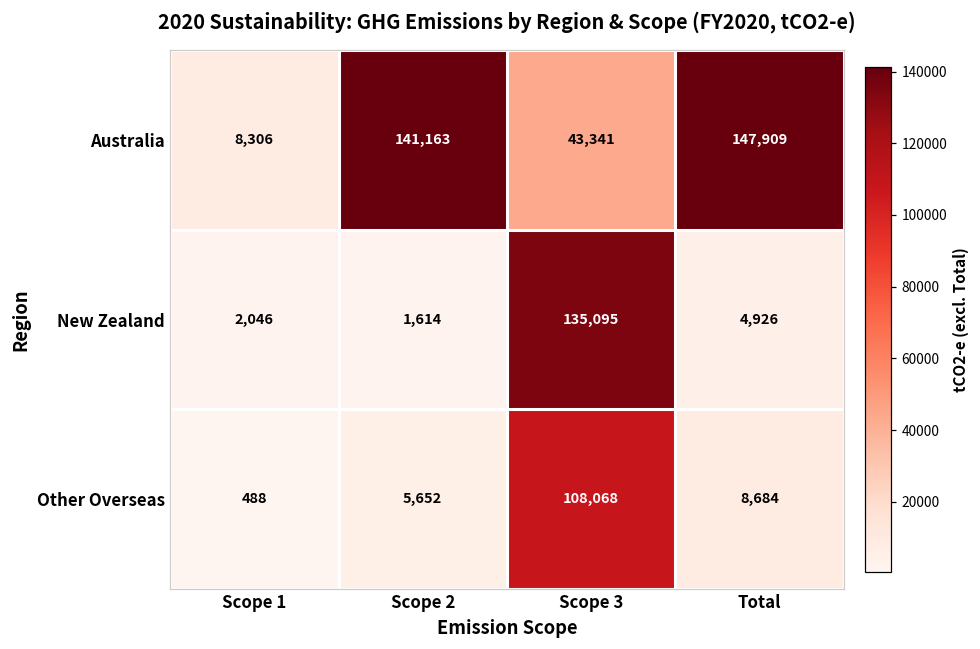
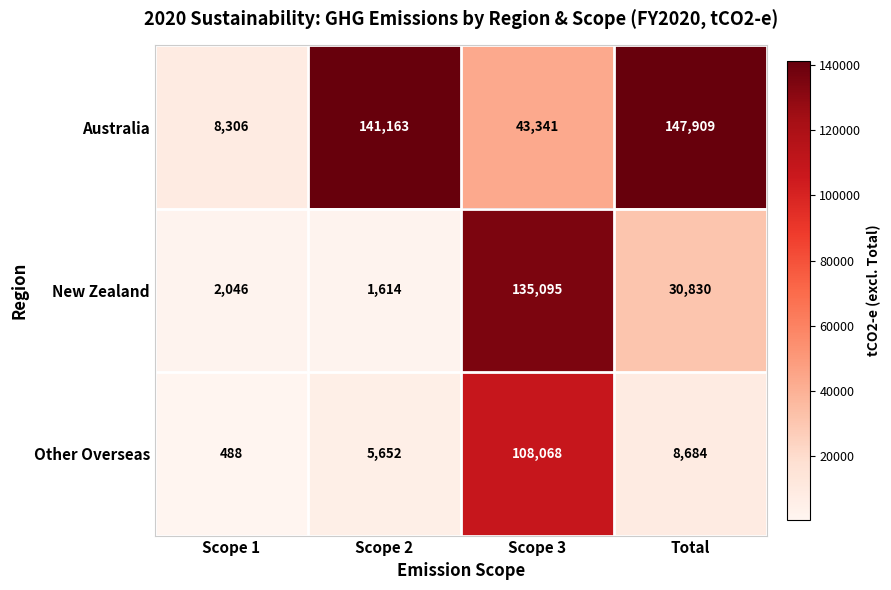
New Zealand, Total: 4,926 -> 30,830
